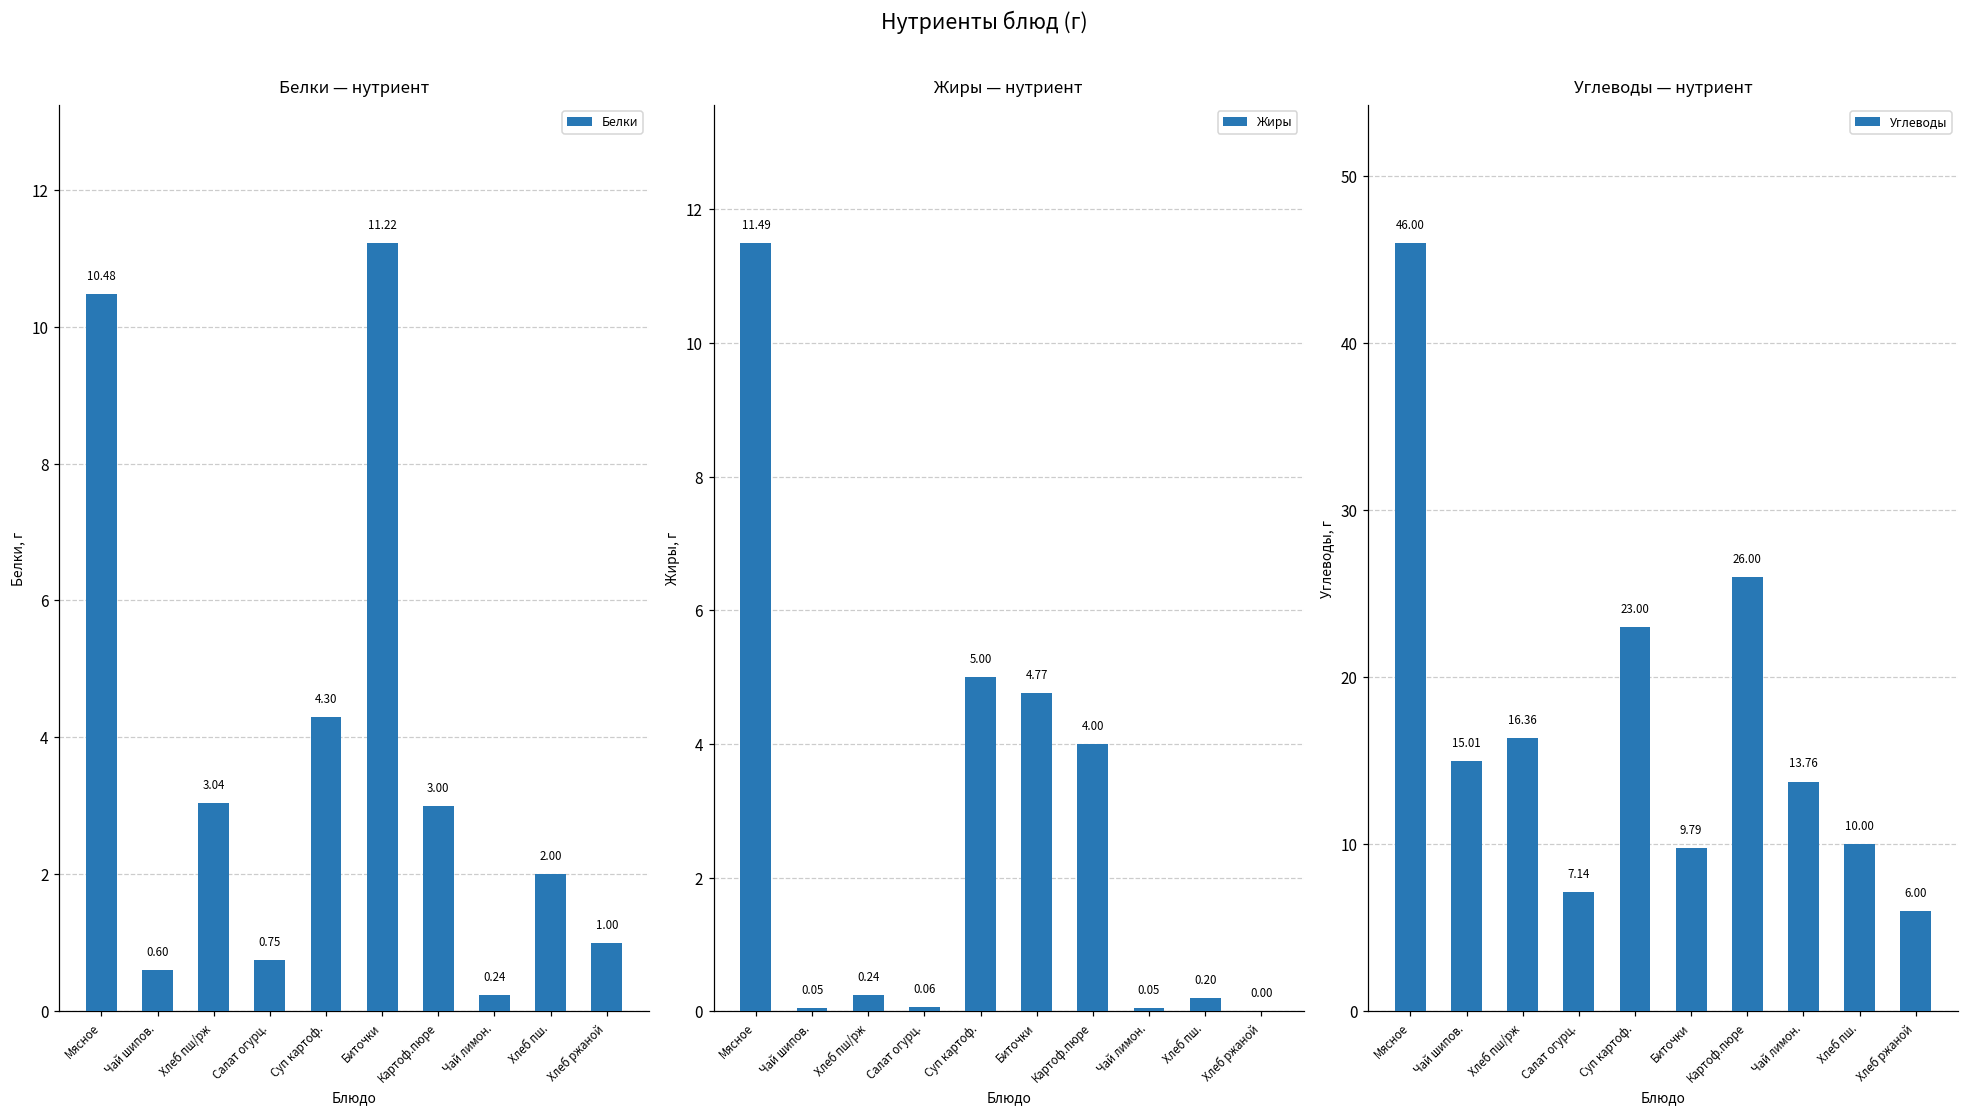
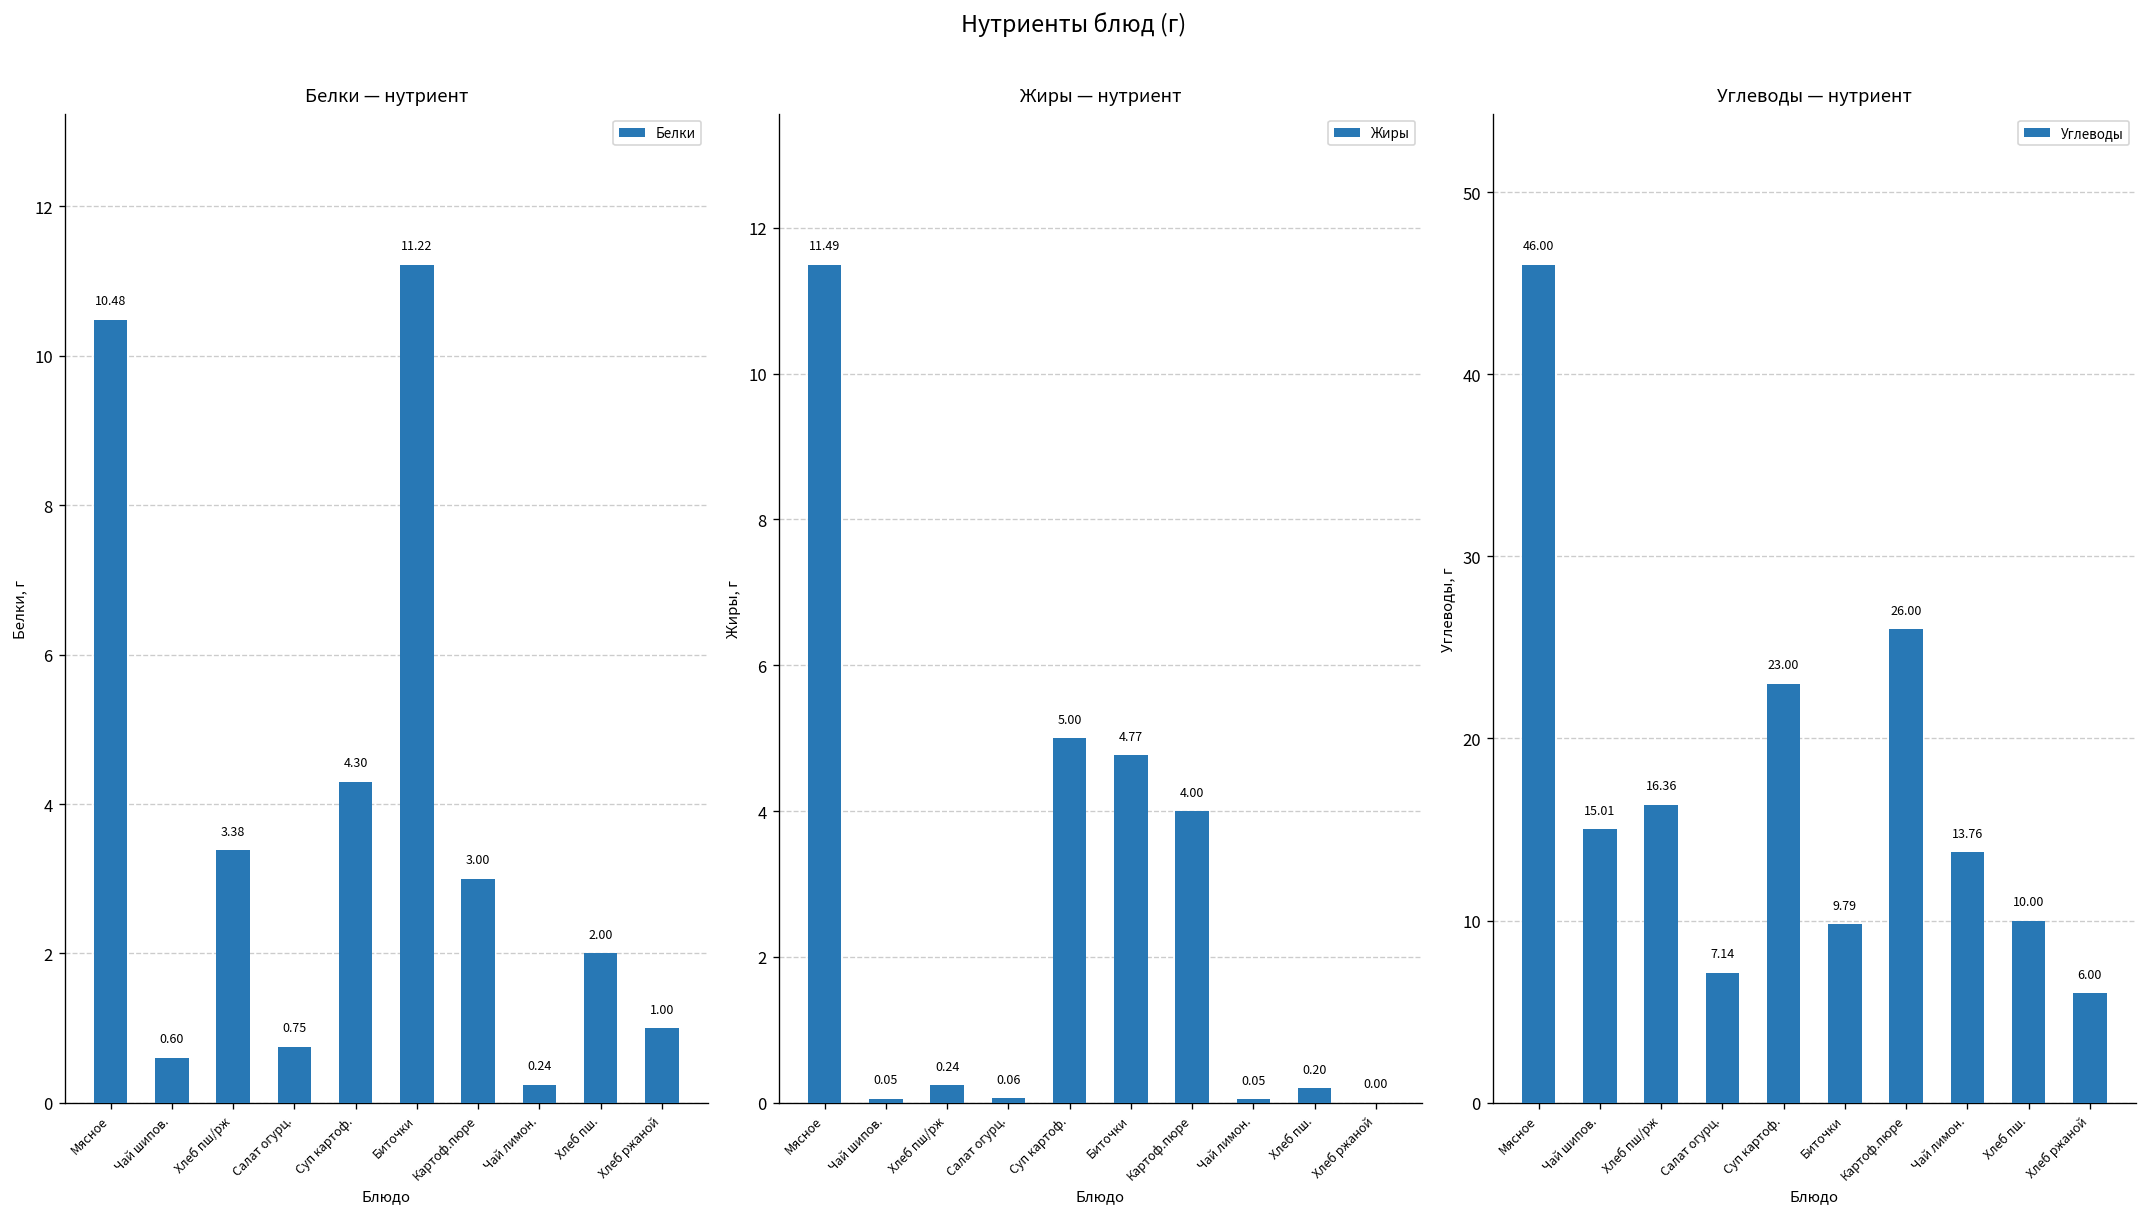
Белки — нутриент, Хлеб пш/рж: 3.04 -> 3.38
